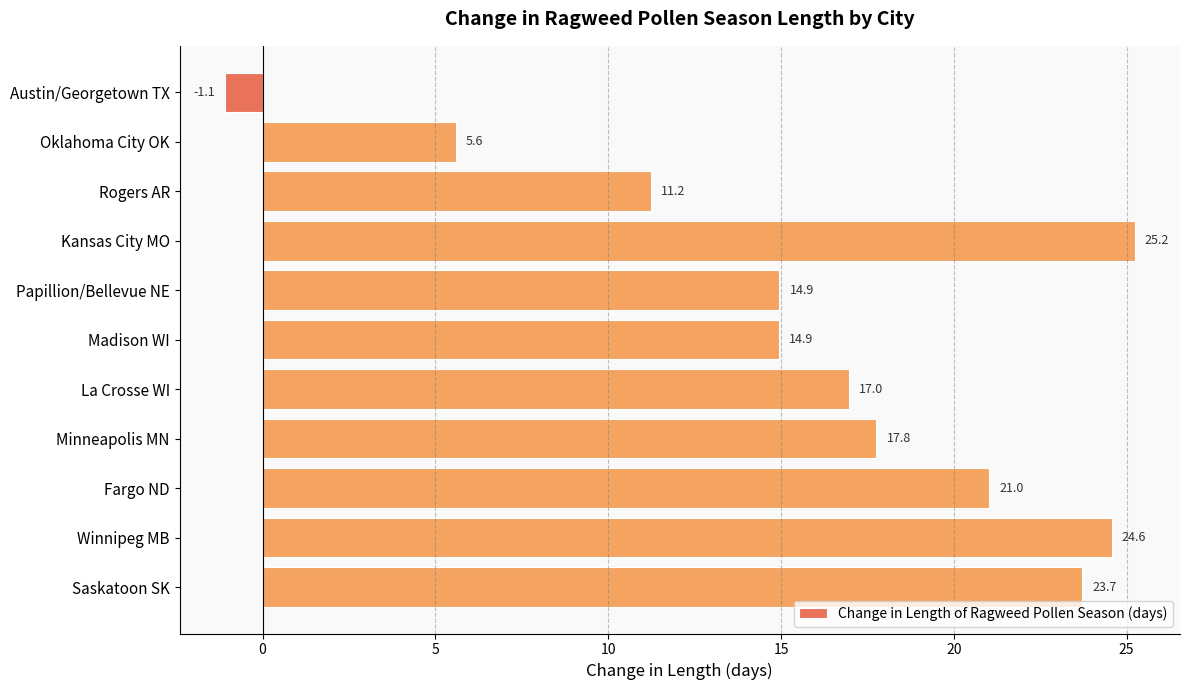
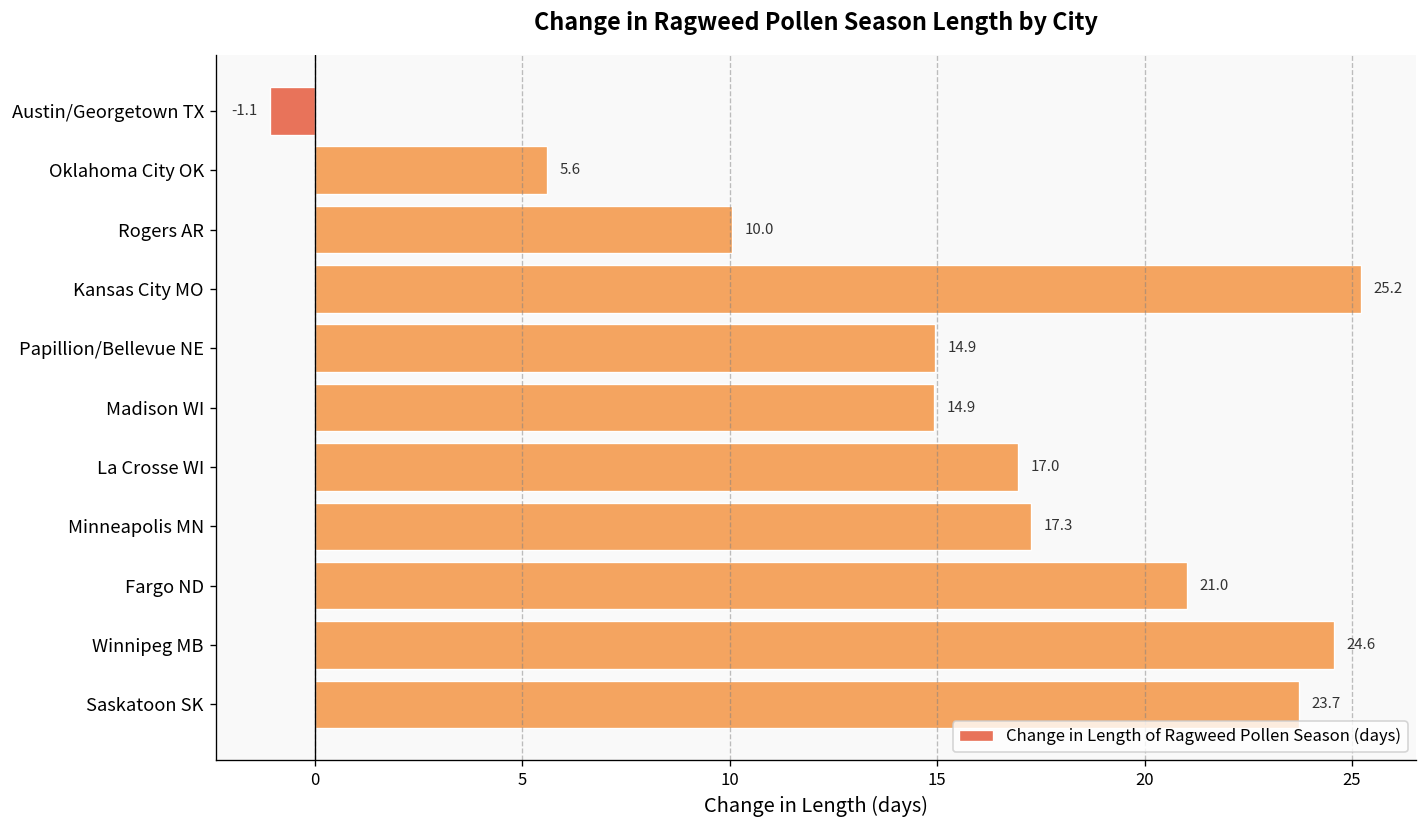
Rogers AR: 11.2 -> 10.0
Minneapolis MN: 17.8 -> 17.3
